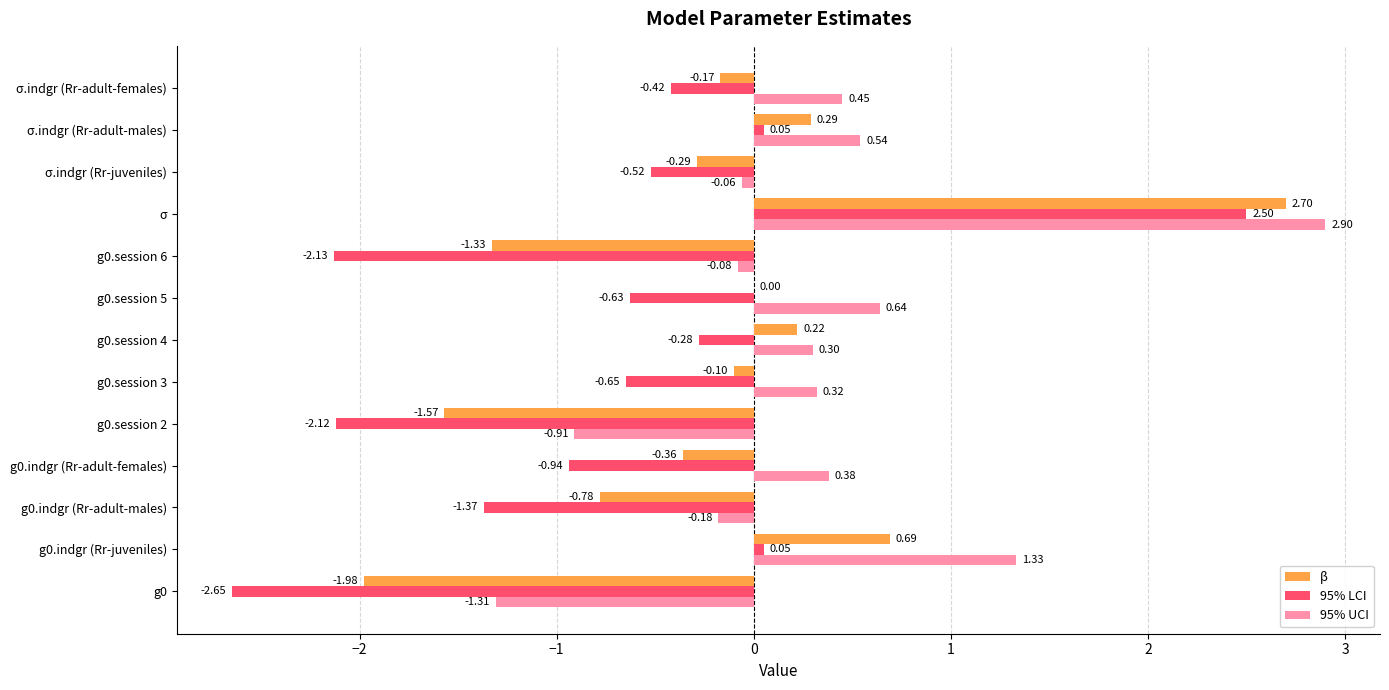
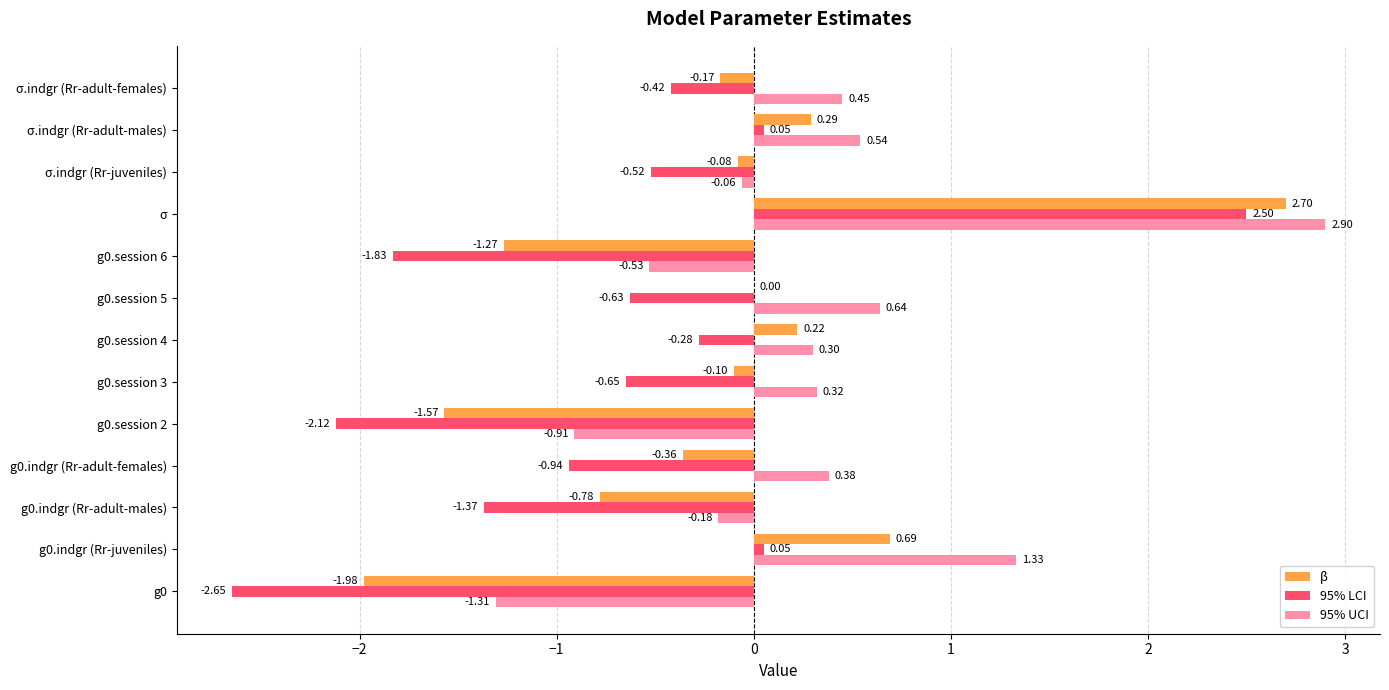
β, σ.indgr (Rr-juveniles): -0.29 -> -0.08
β, g0.session 6: -1.33 -> -1.27
95% LCI, g0.session 6: -2.13 -> -1.83
95% UCI, g0.session 6: -0.08 -> -0.53
